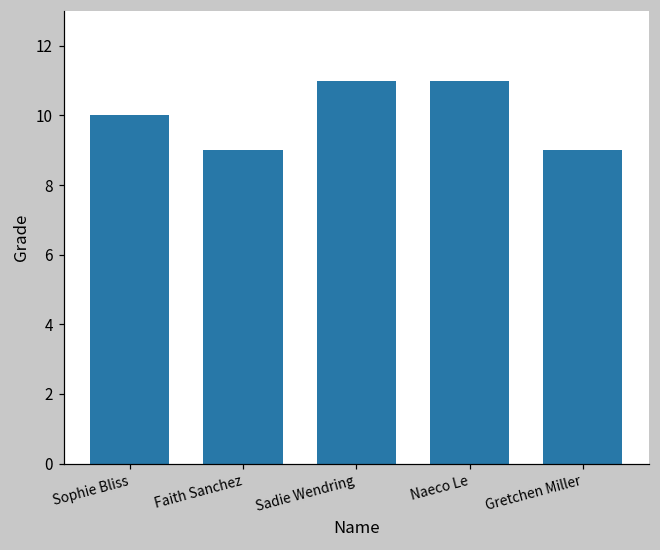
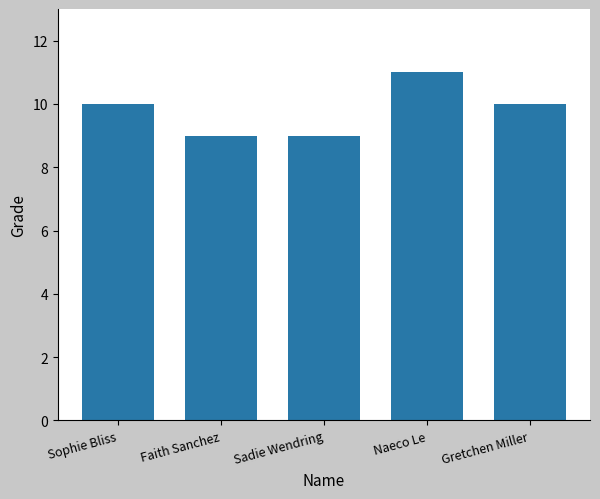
Sadie Wendring: 11 -> 9
Gretchen Miller: 9 -> 10
